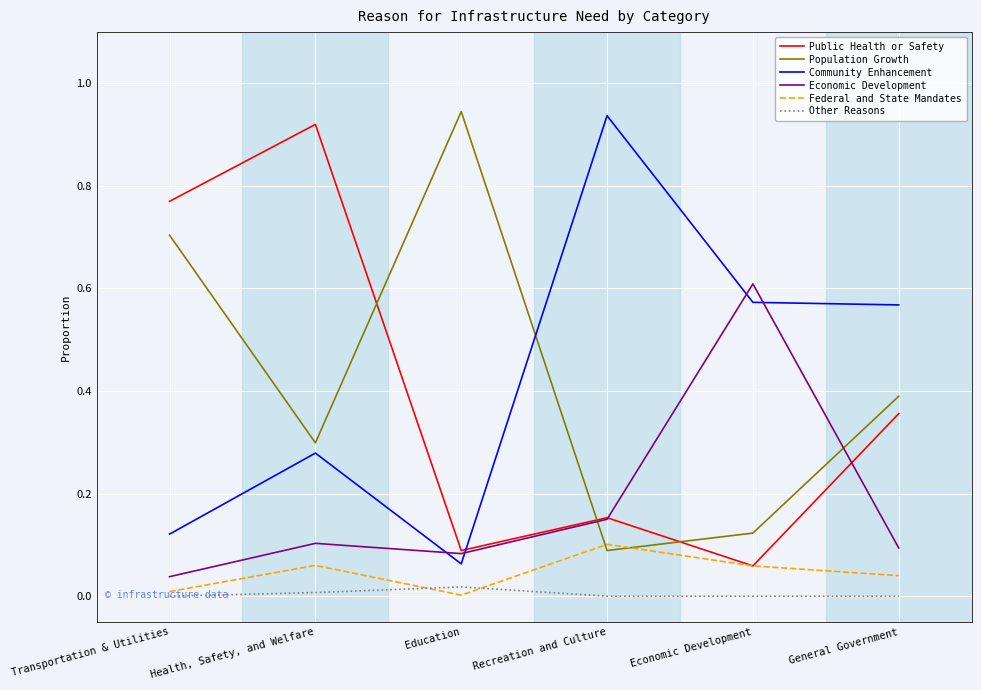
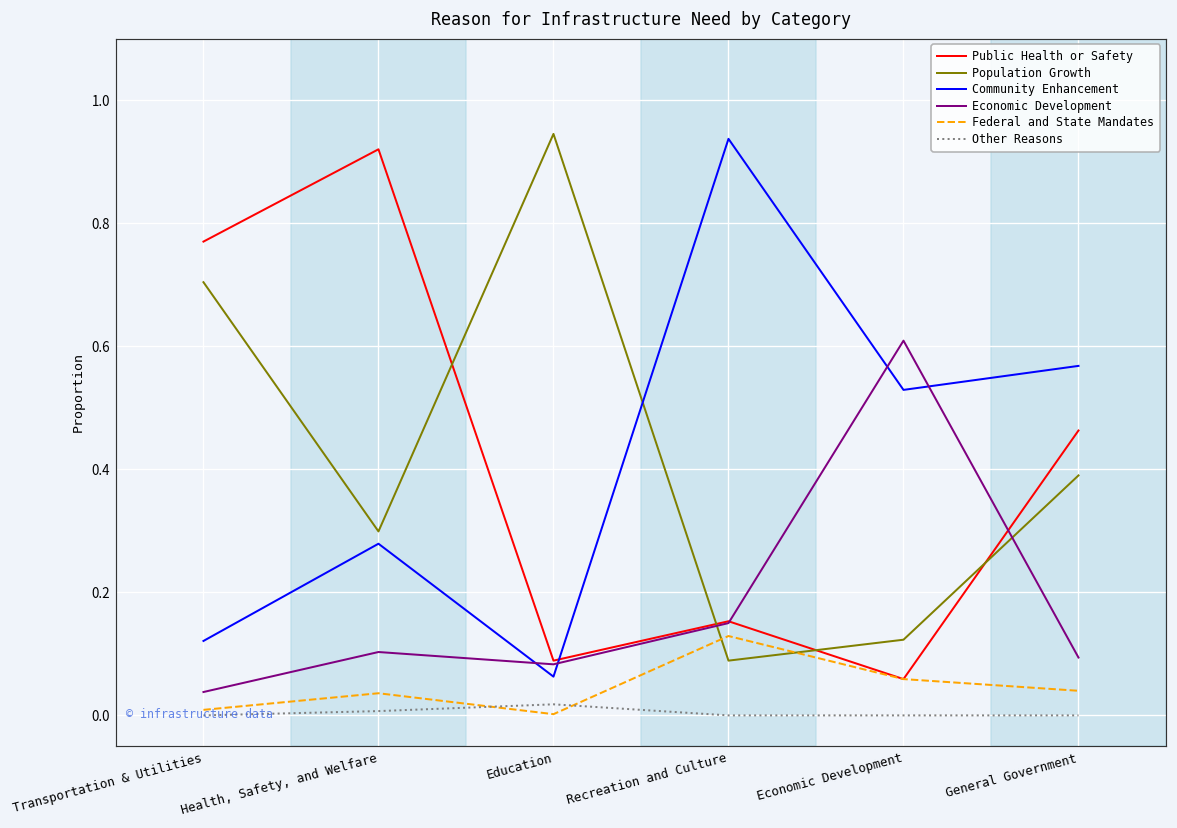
Federal and State Mandates, Health, Safety, and Welfare: 0.06 -> 0.04
Federal and State Mandates, Recreation and Culture: 0.10 -> 0.13
Community Enhancement, Economic Development: 0.57 -> 0.53
Public Health or Safety, General Government: 0.36 -> 0.46
